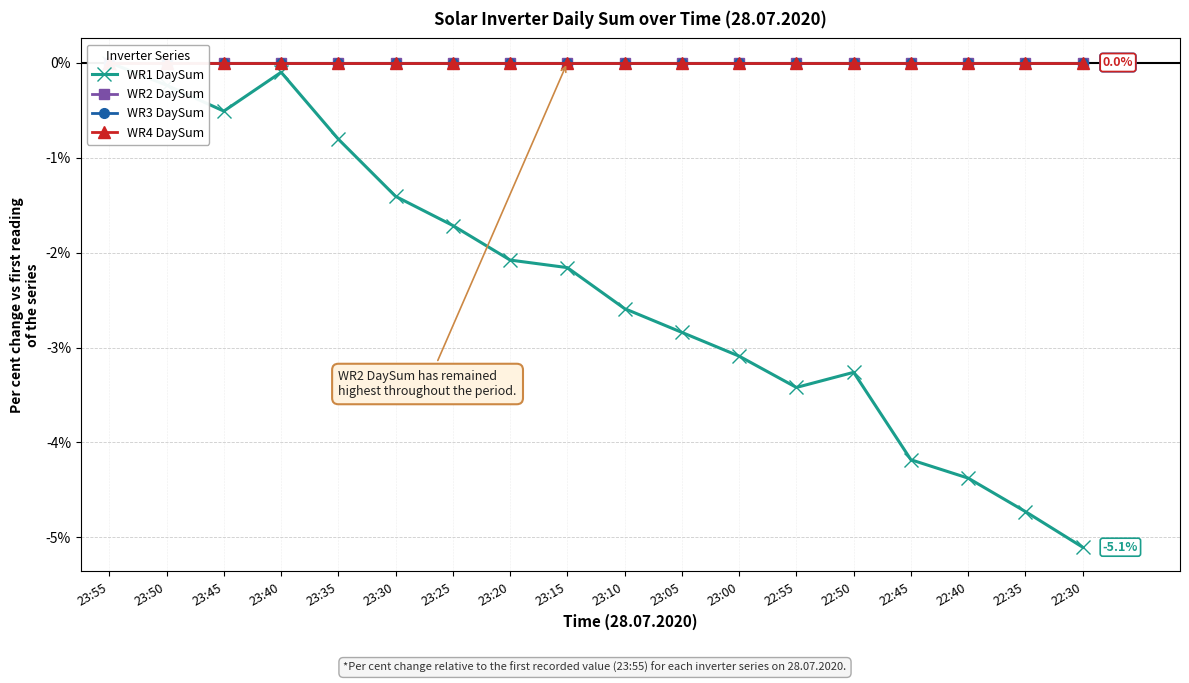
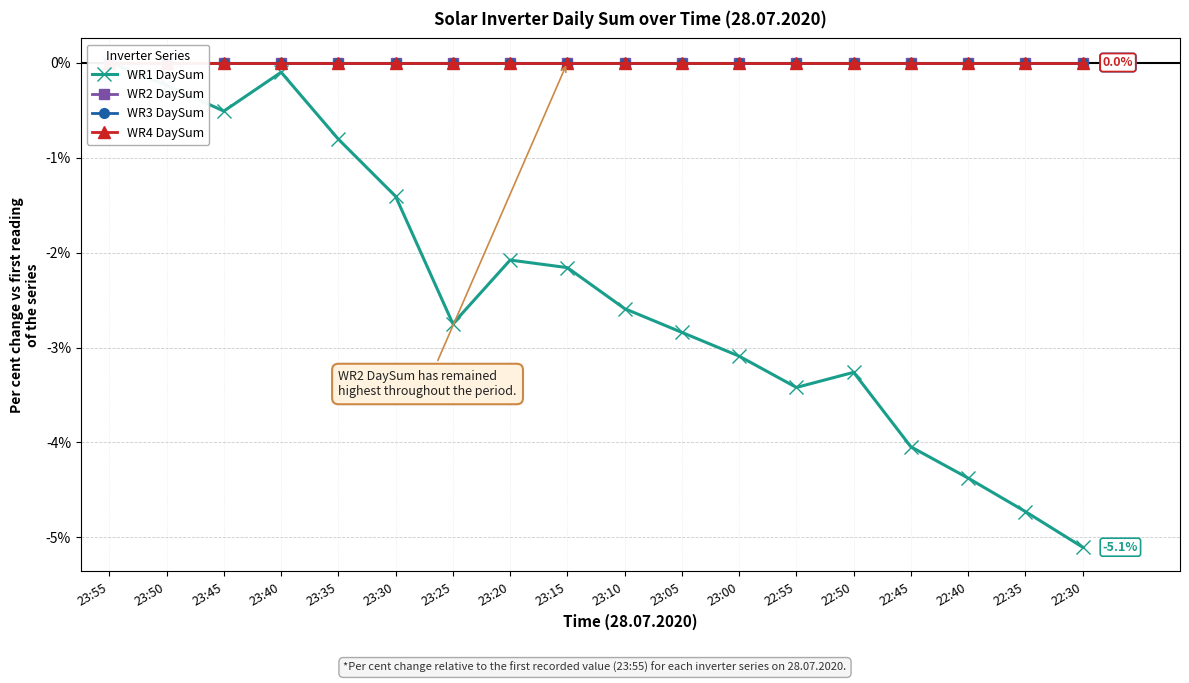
WR1 DaySum, 23:25: -1.7% -> -2.8%
WR1 DaySum, 22:45: -4.2% -> -4.0%
